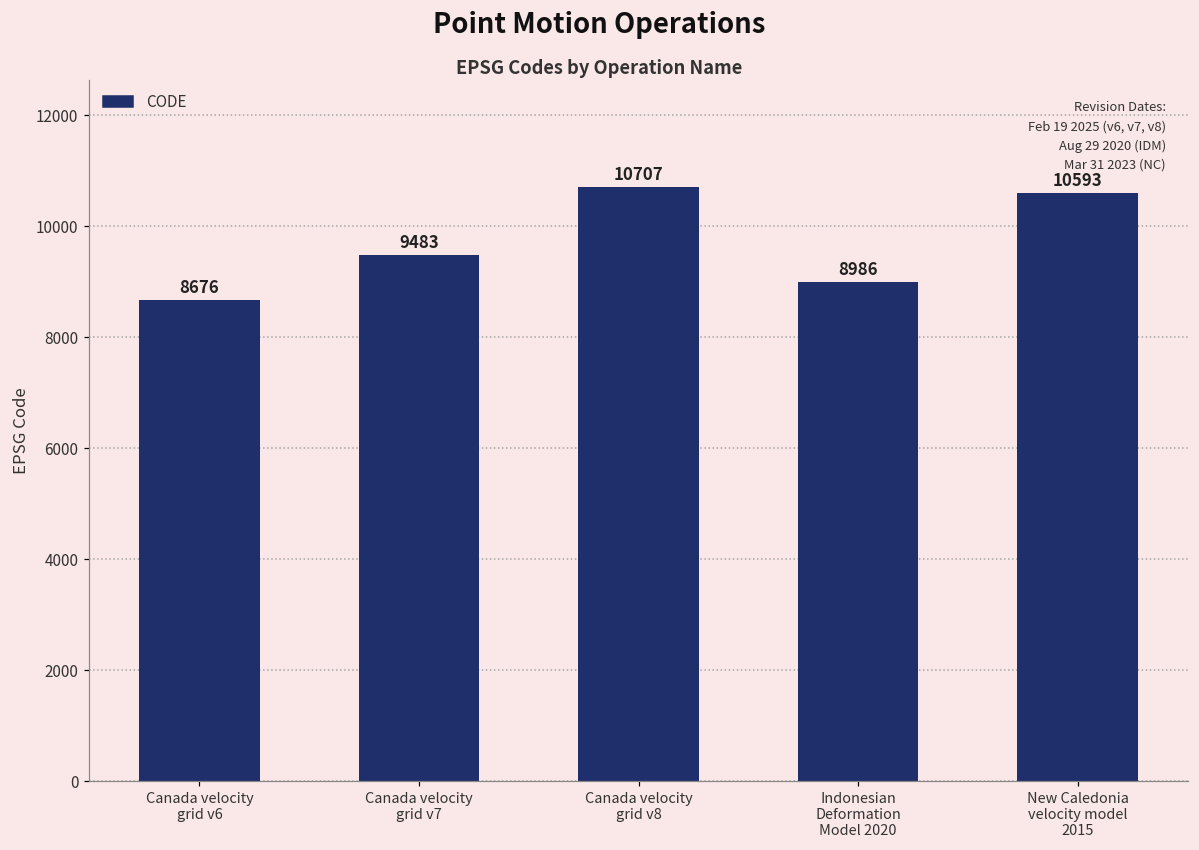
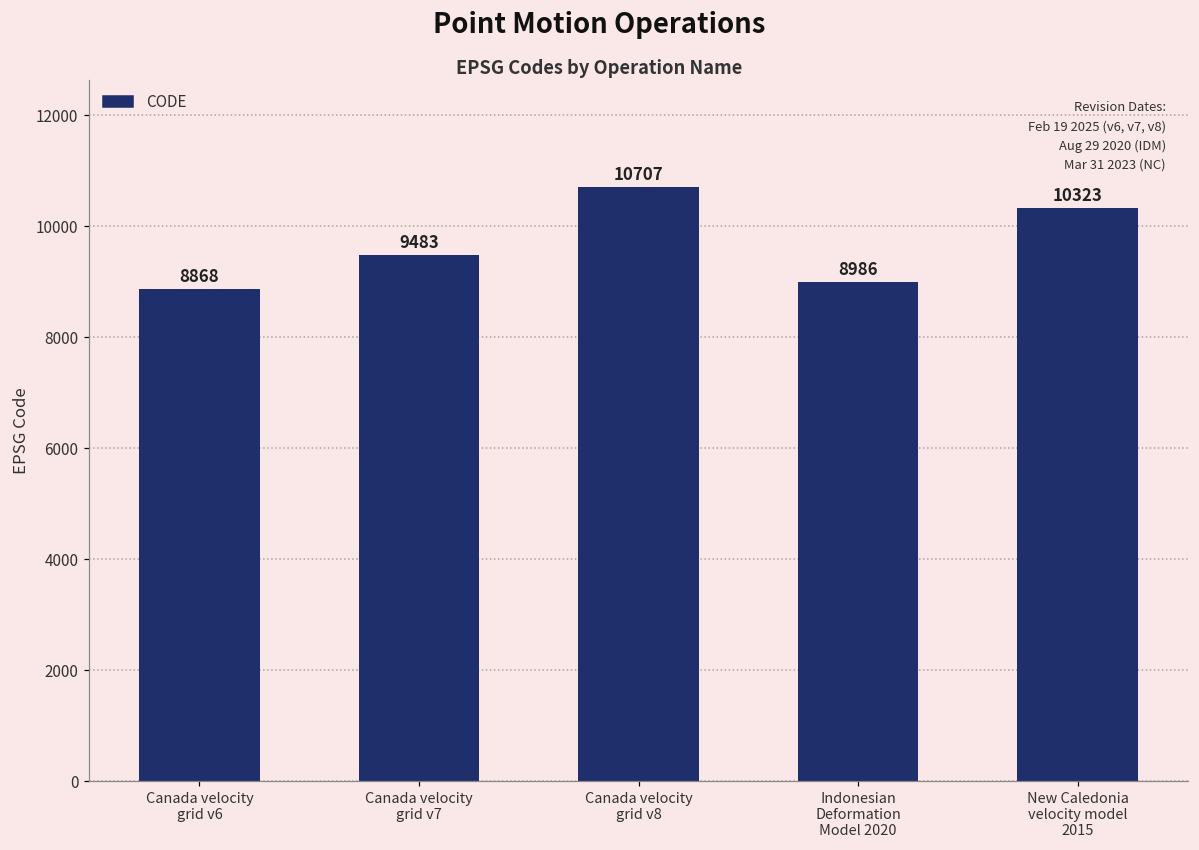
Canada velocity grid v6: 8676 -> 8868
New Caledonia velocity model 2015: 10593 -> 10323
